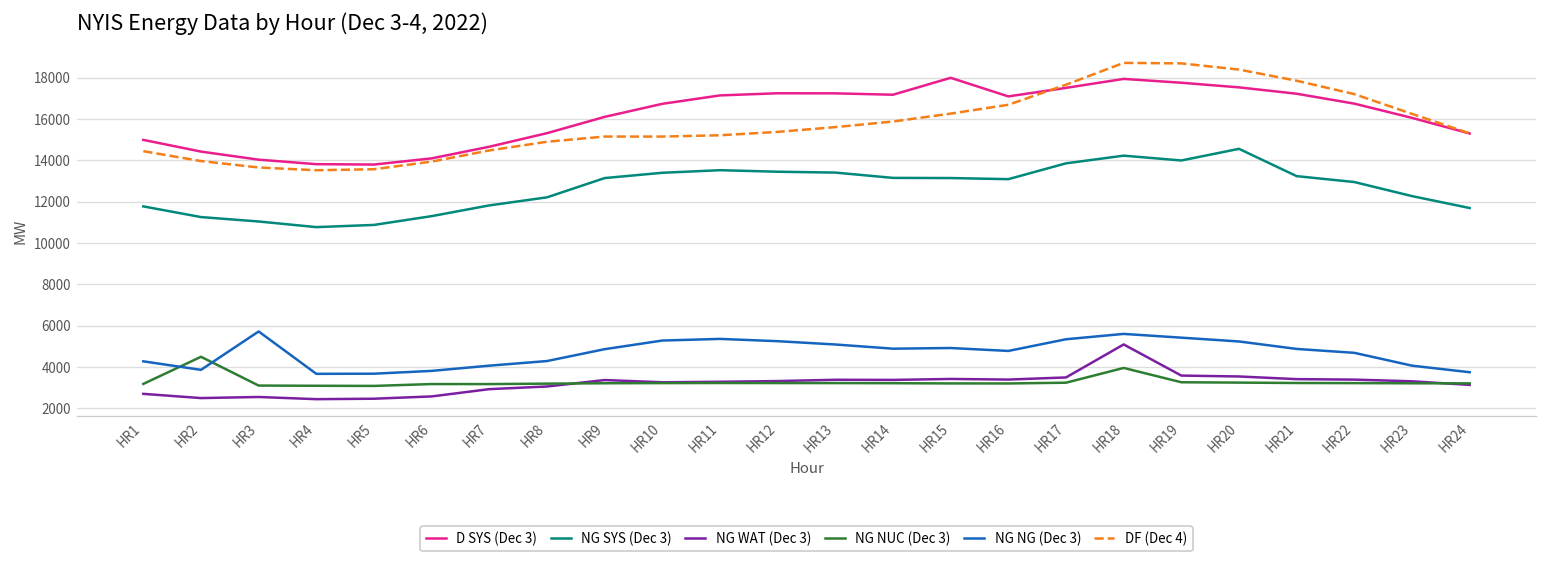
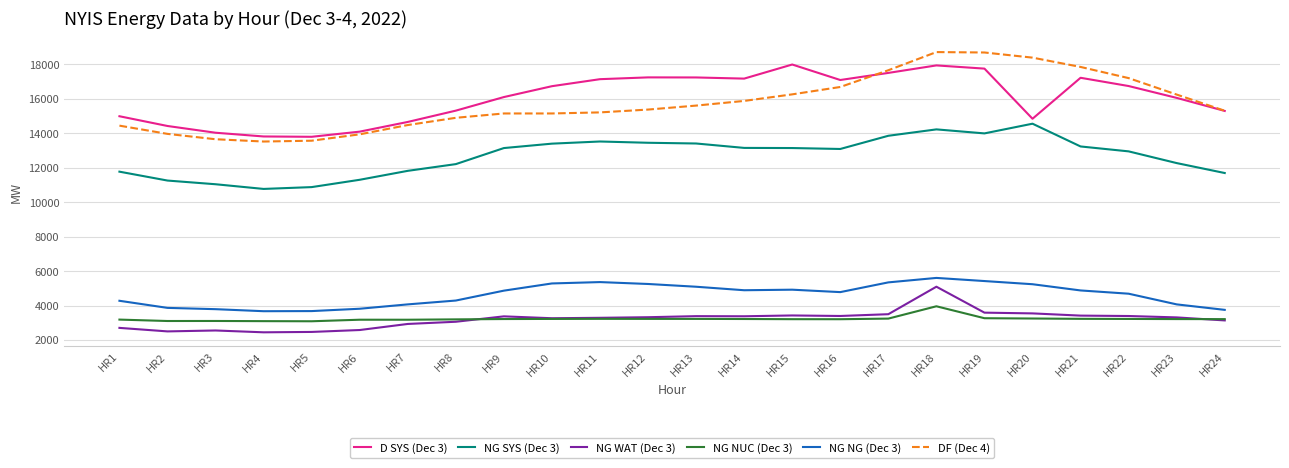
NG NUC (Dec 3), HR2: 4500 -> 3100
NG NG (Dec 3), HR3: 5700 -> 3800
D SYS (Dec 3), HR20: 17500 -> 14800
